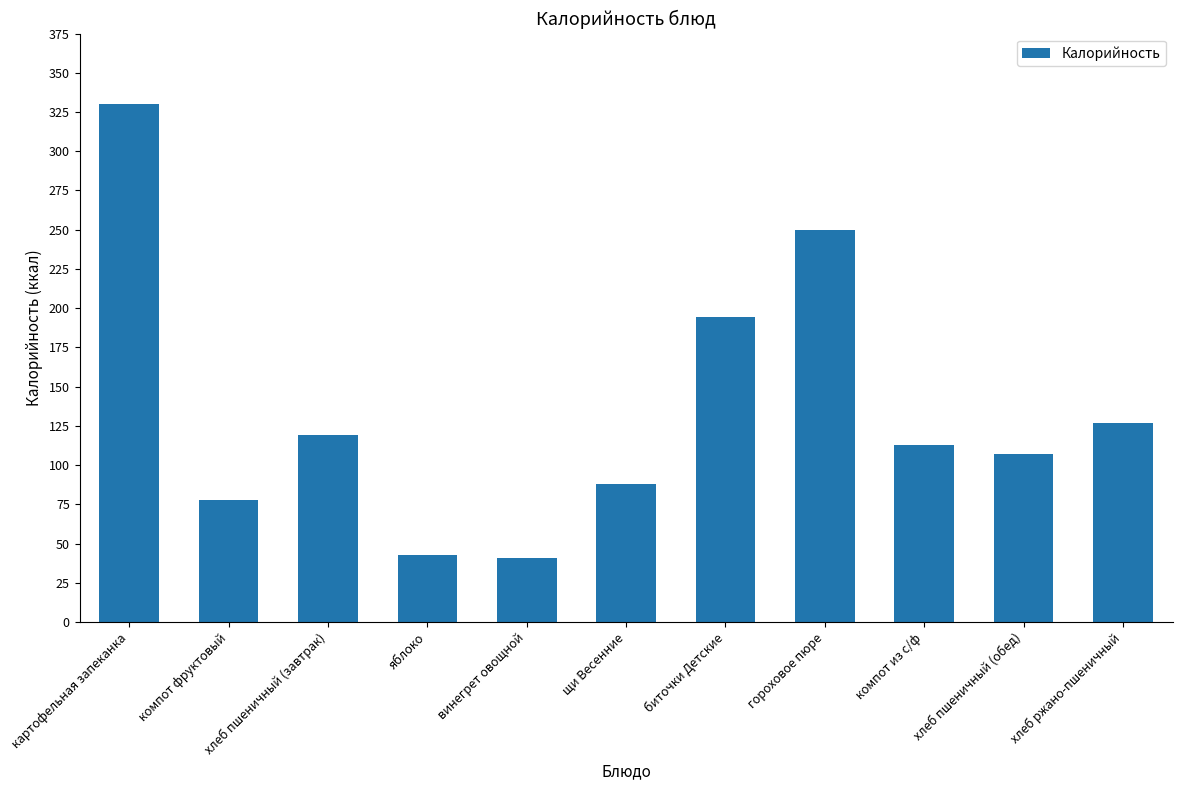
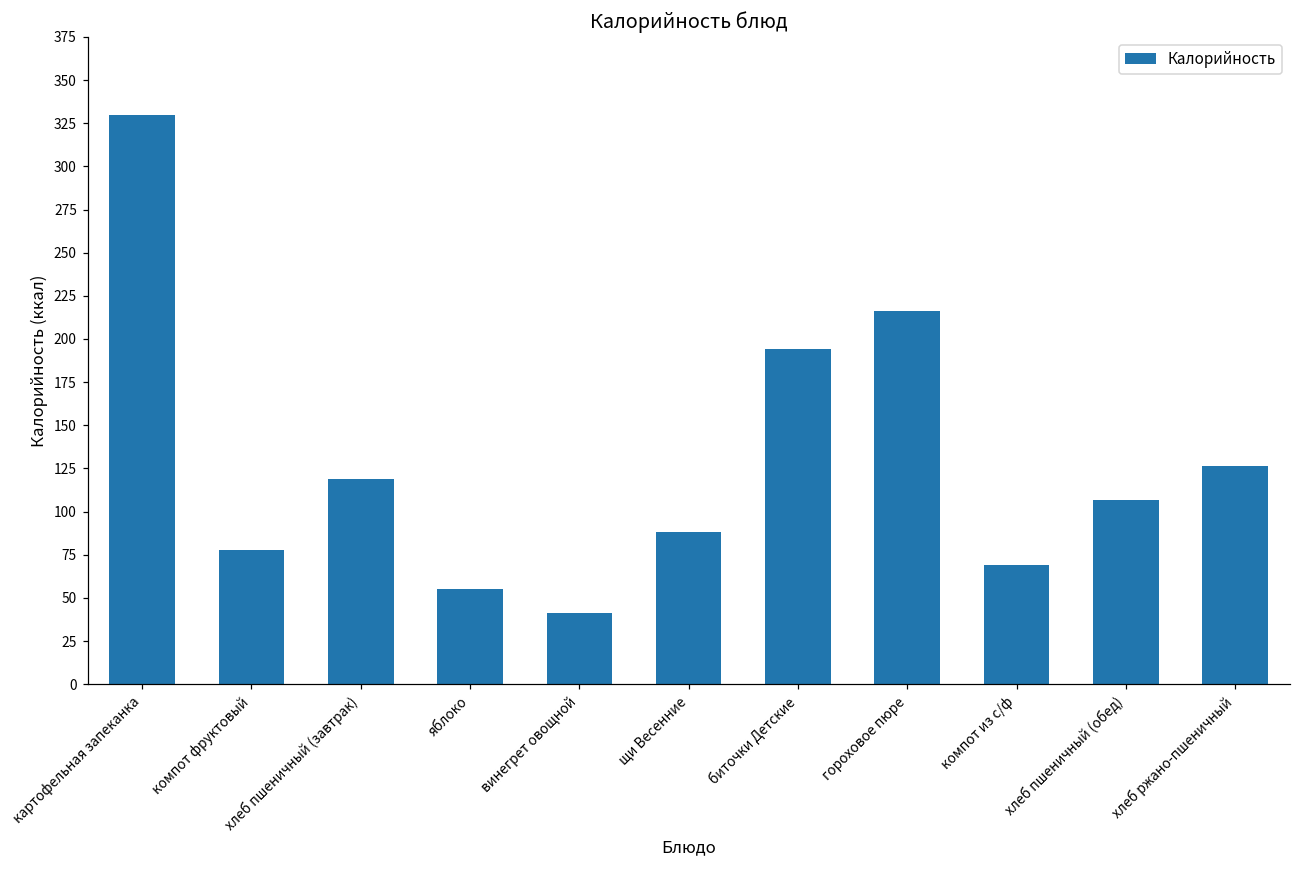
яблоко: 43 -> 55
гороховое пюре: 250 -> 216
компот из с/ф: 113 -> 69
